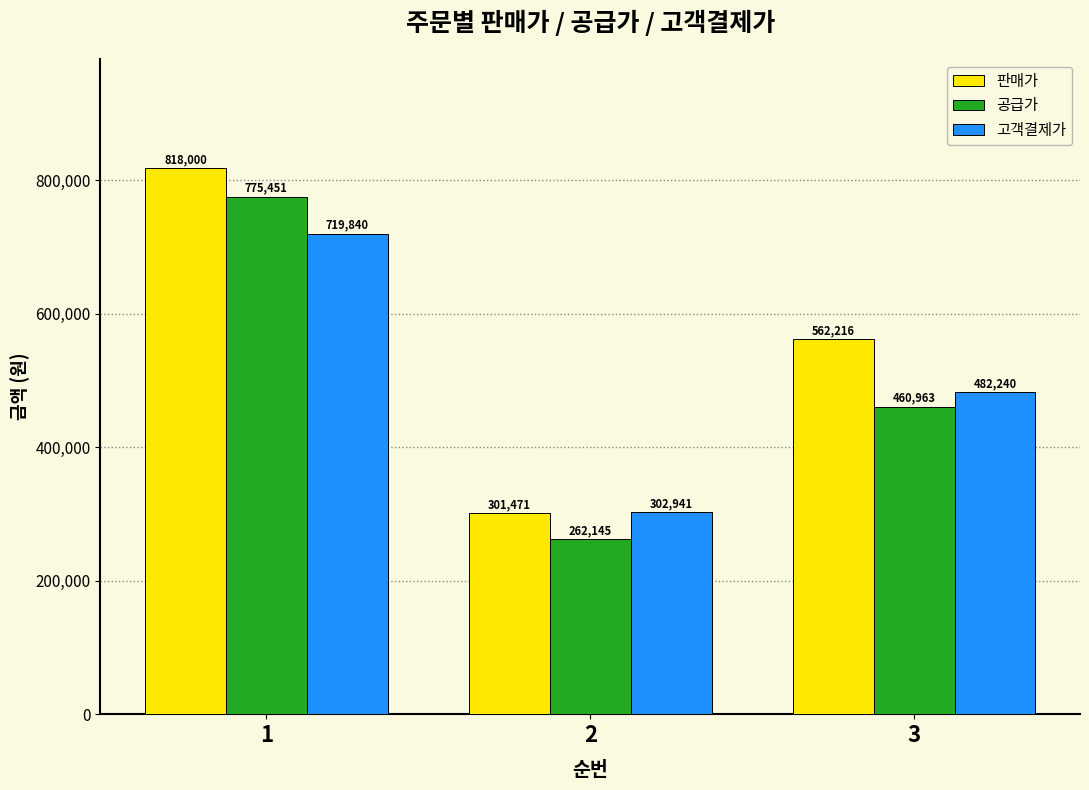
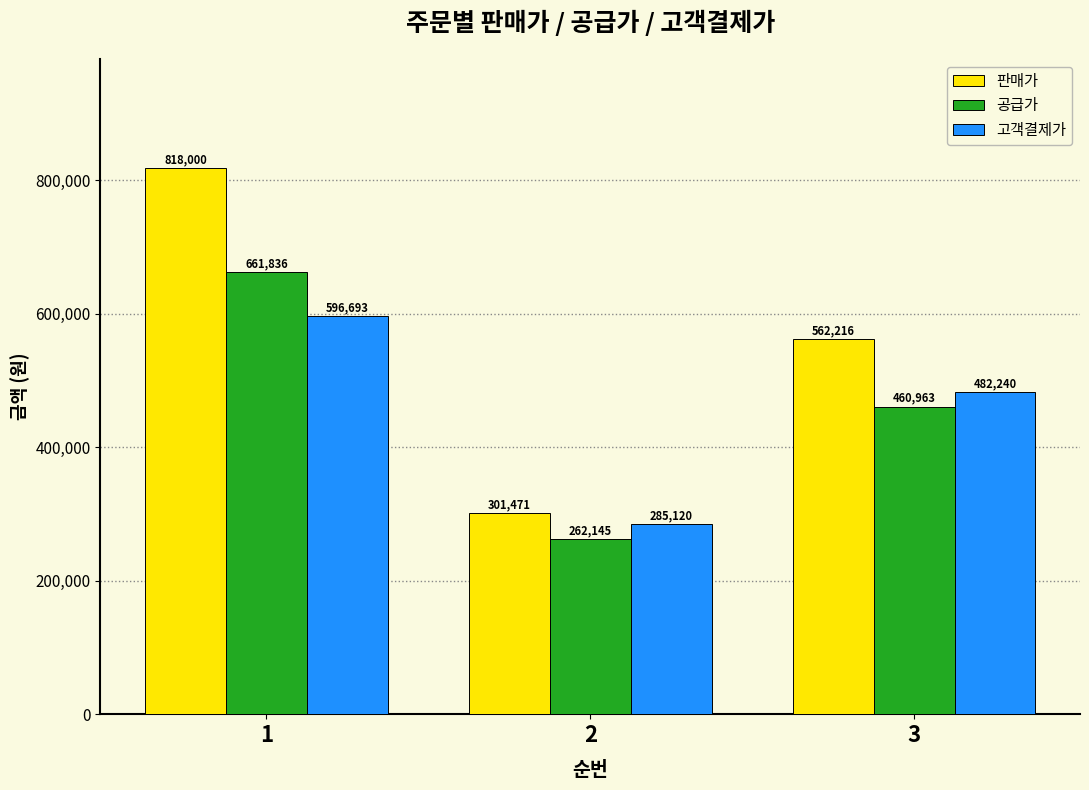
공급가, 1: 775,451 -> 661,836
고객결제가, 1: 719,840 -> 596,693
고객결제가, 2: 302,941 -> 285,120
